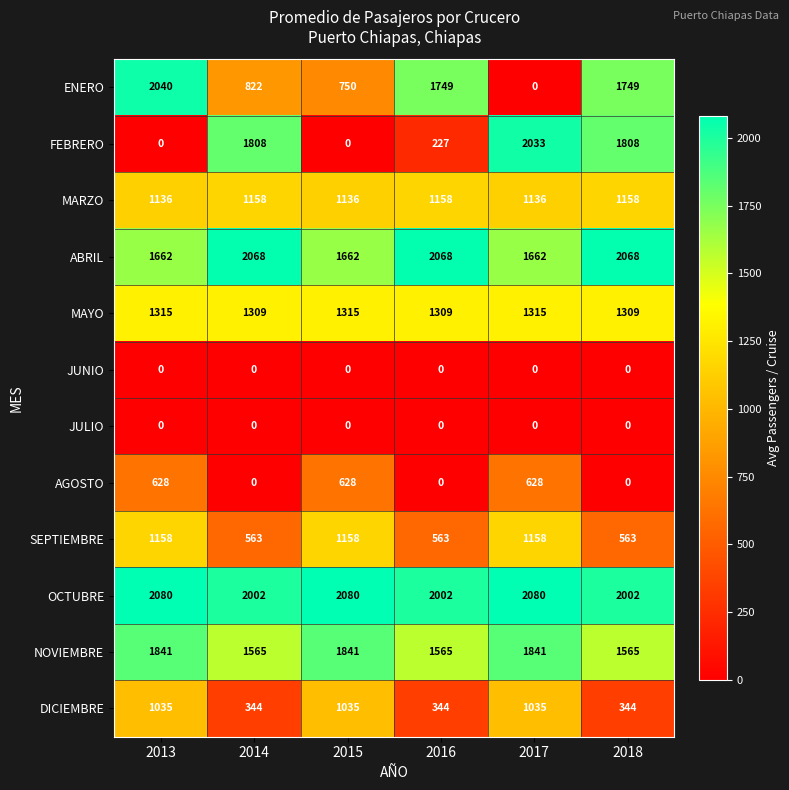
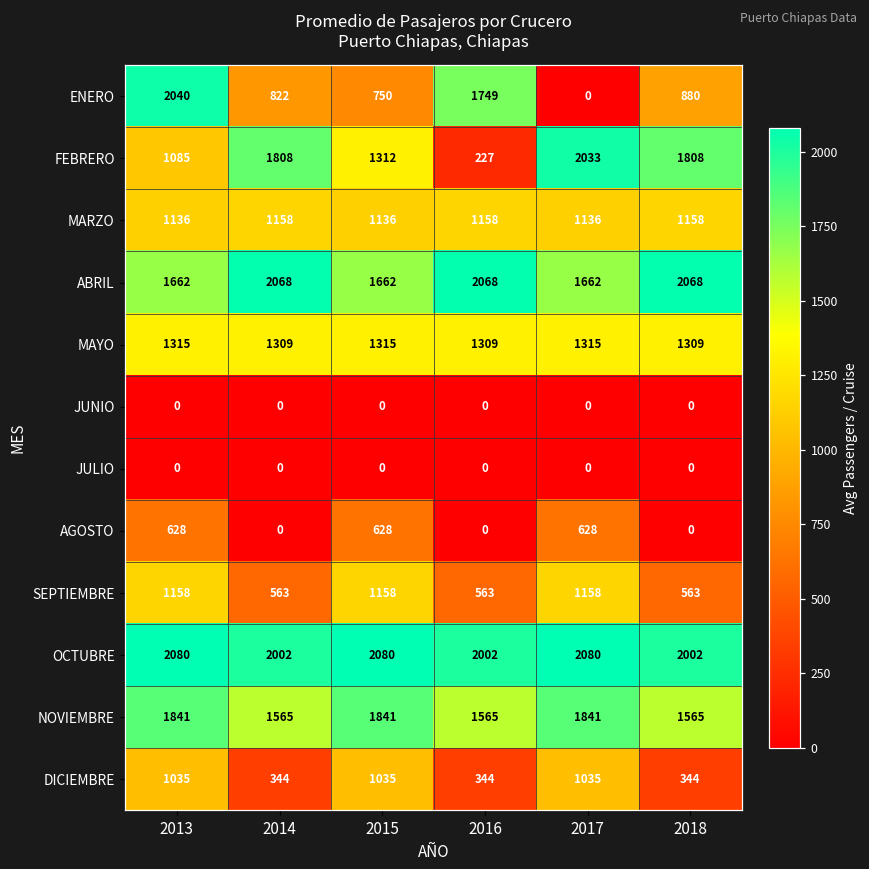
ENERO, 2018: 1749 -> 880
FEBRERO, 2013: 0 -> 1085
FEBRERO, 2015: 0 -> 1312
